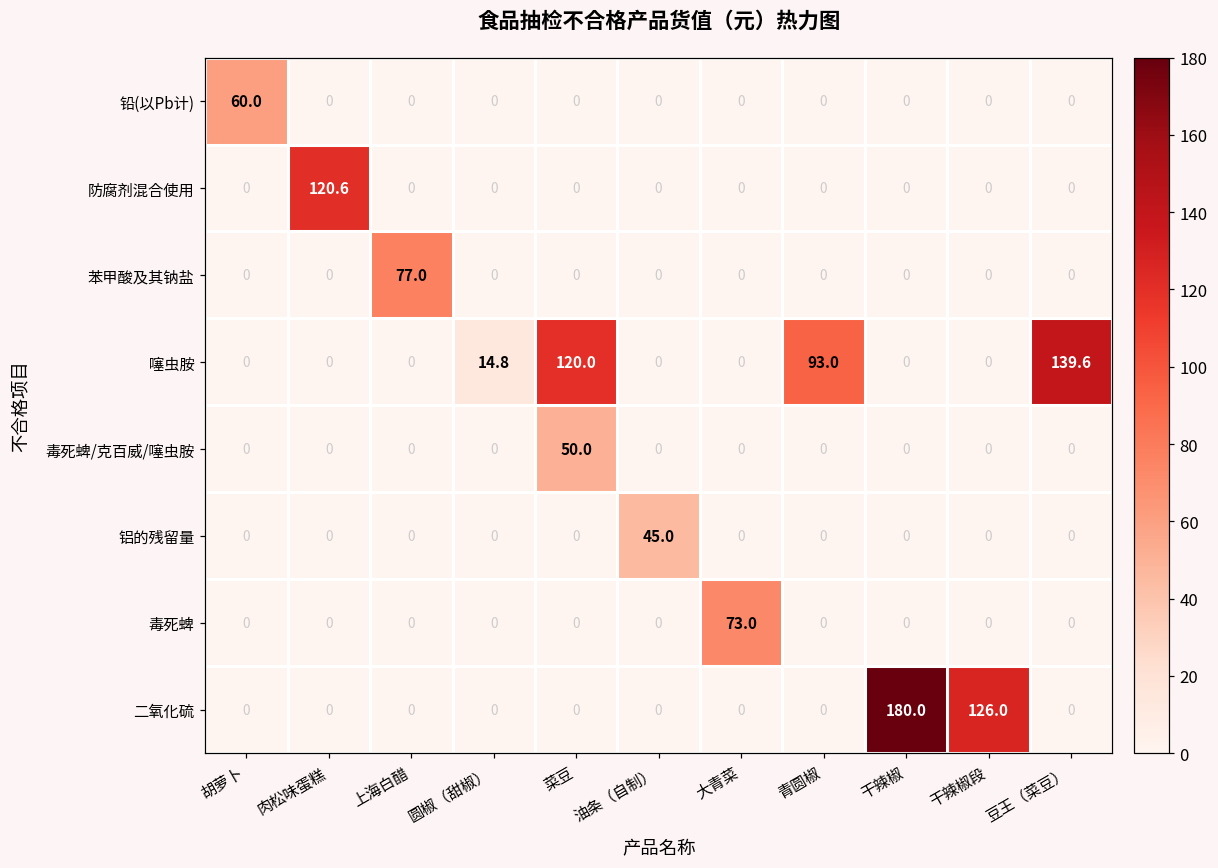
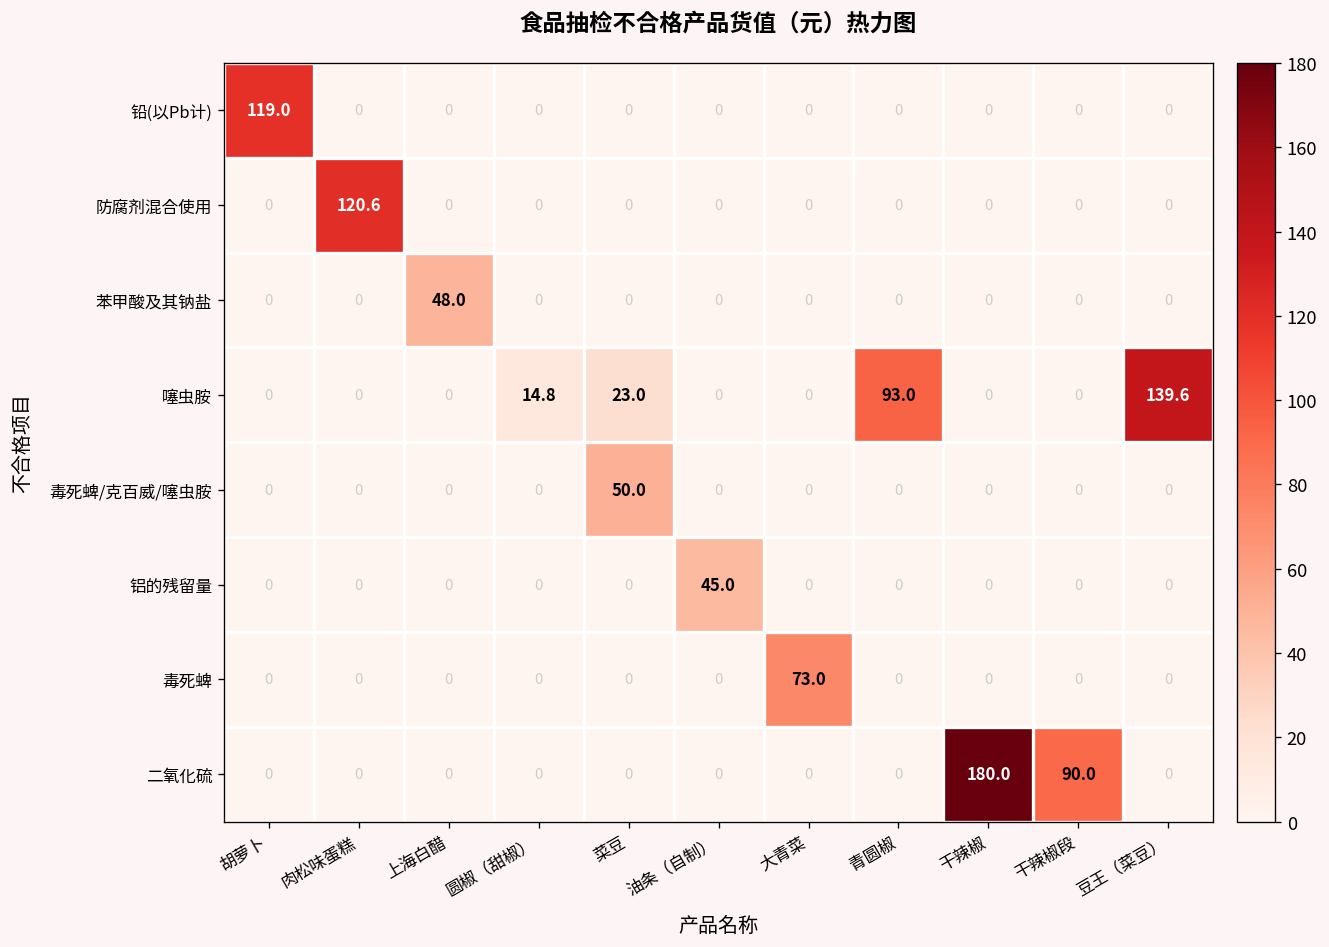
铅(以Pb计), 胡萝卜: 60.0 -> 119.0
苯甲酸及其钠盐, 上海白醋: 77.0 -> 48.0
噻虫胺, 菜豆: 120.0 -> 23.0
二氧化硫, 干辣椒段: 126.0 -> 90.0
